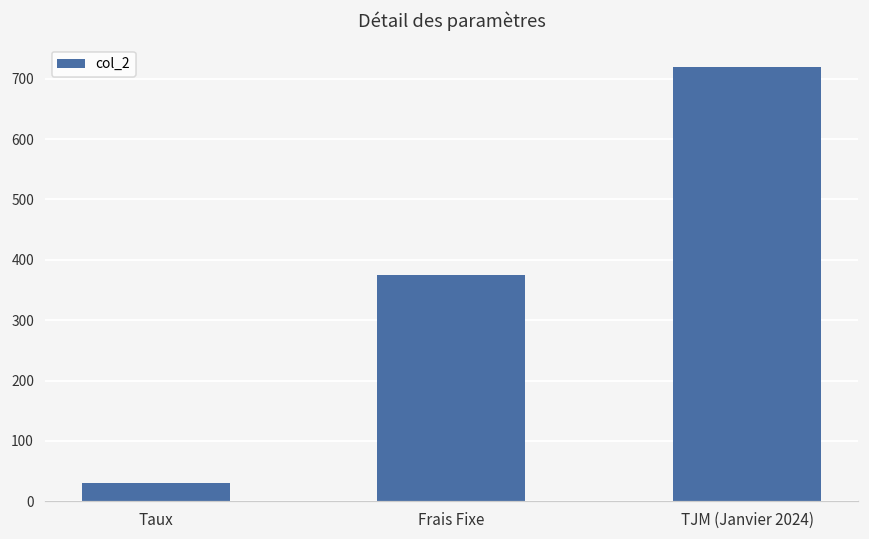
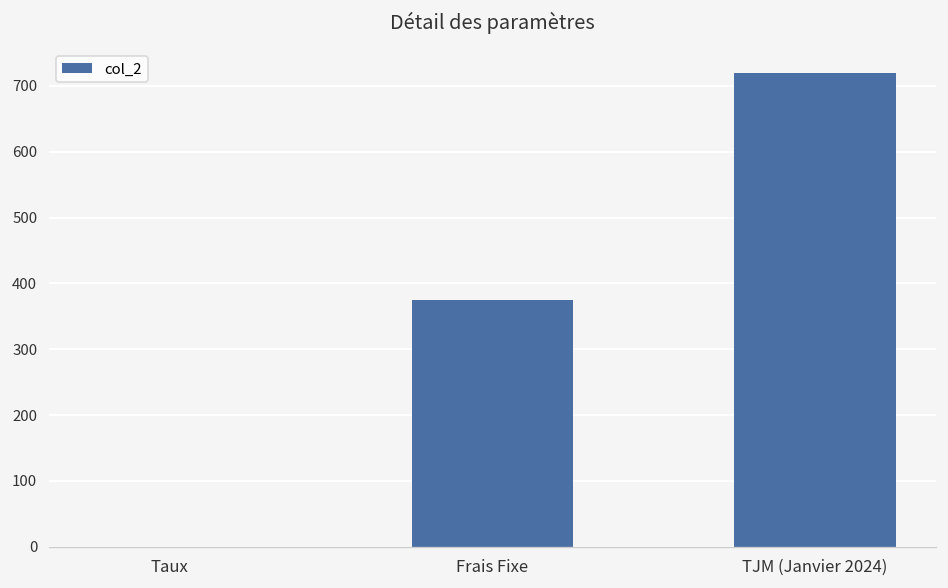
Taux: 30 -> 0
